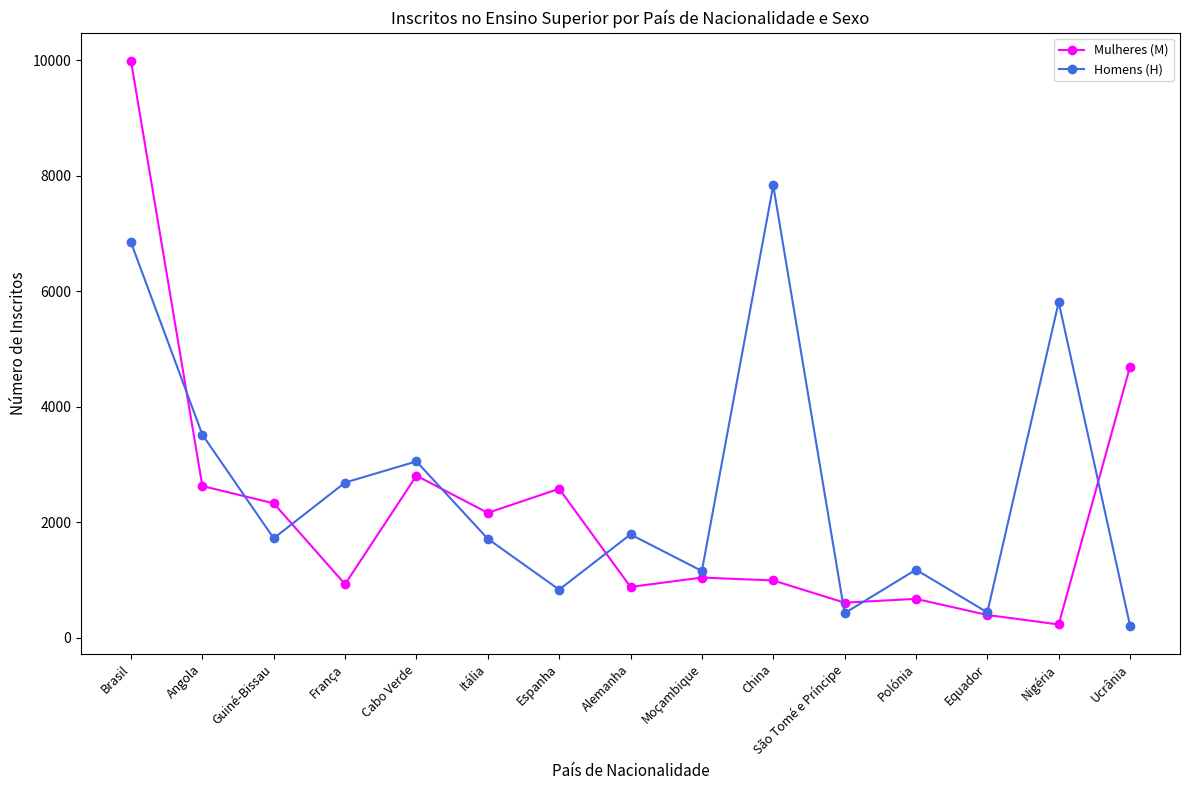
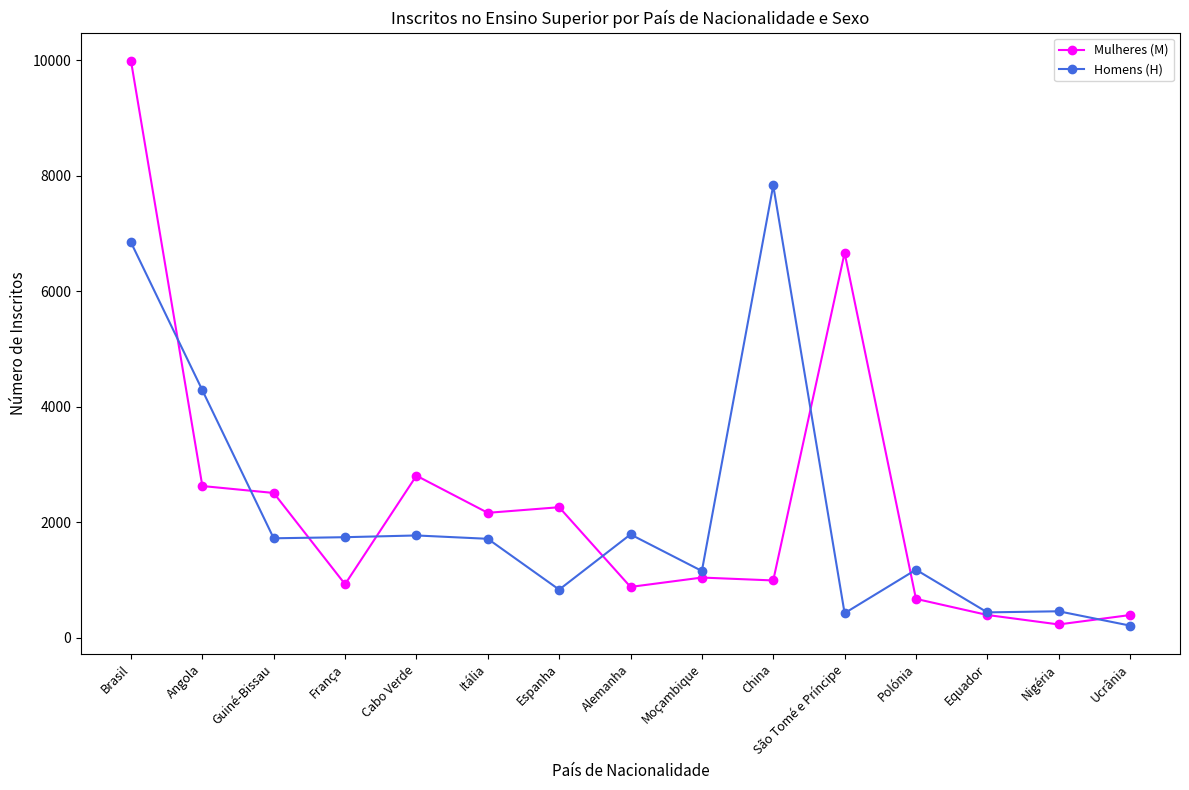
Homens (H), Angola: 3500 -> 4300
Mulheres (M), Guiné-Bissau: 2300 -> 2500
Homens (H), França: 2700 -> 1700
Homens (H), Cabo Verde: 3100 -> 1800
Mulheres (M), Espanha: 2600 -> 2300
Mulheres (M), São Tomé e Príncipe: 600 -> 6700
Homens (H), Nigéria: 5800 -> 500
Mulheres (M), Ucrânia: 4700 -> 400
